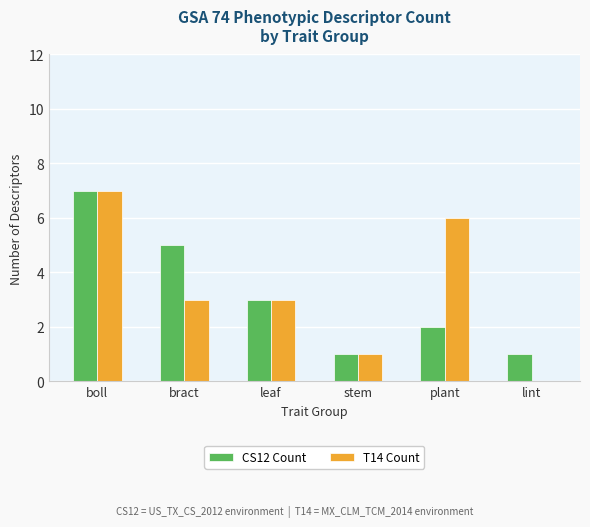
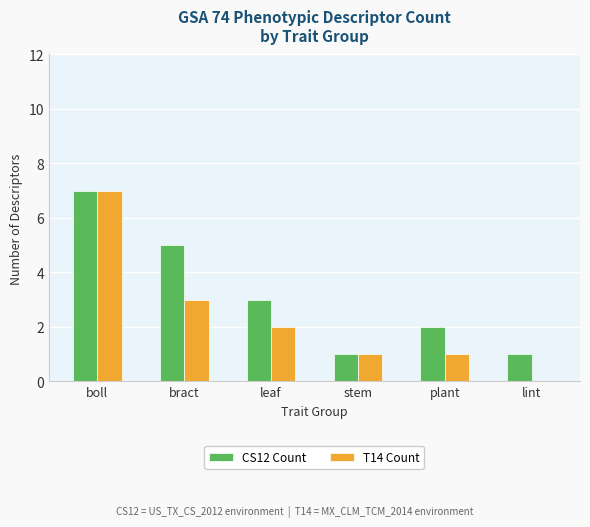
T14 Count, leaf: 3 -> 2
T14 Count, plant: 6 -> 1
